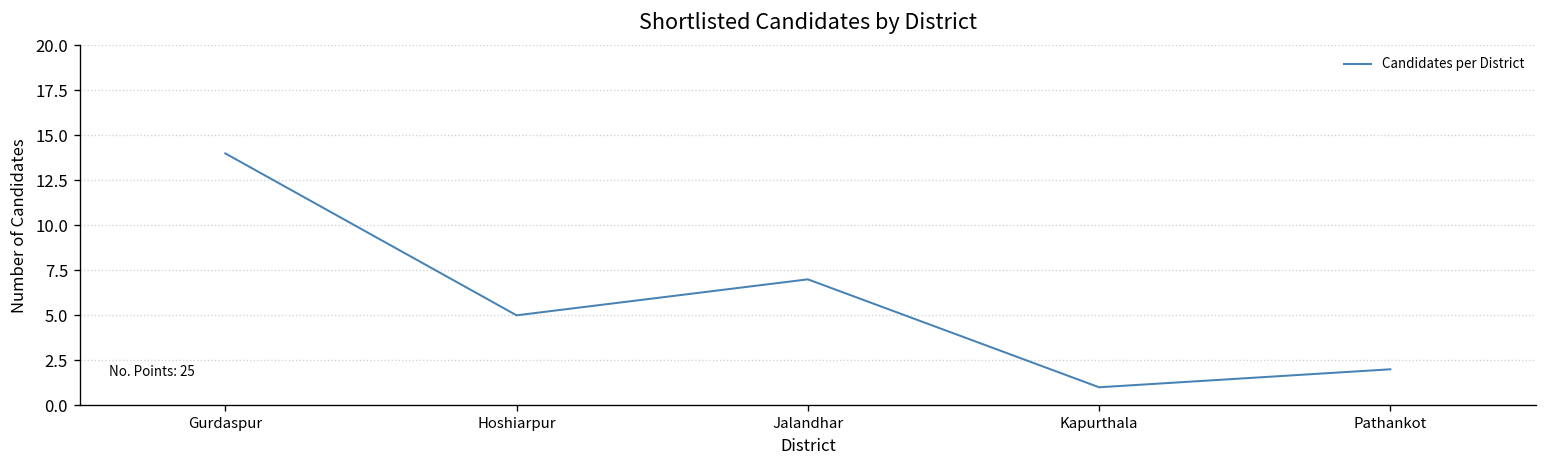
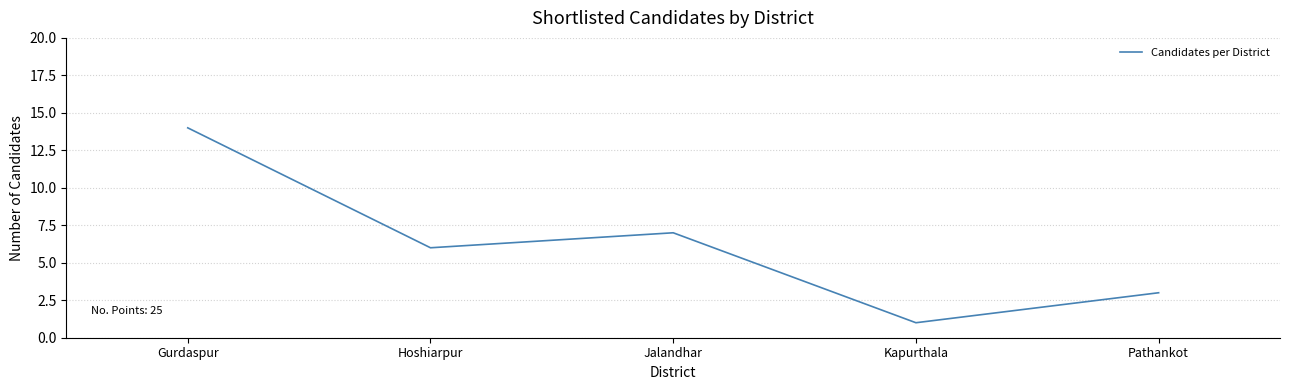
Hoshiarpur: 5 -> 6
Pathankot: 2 -> 3
